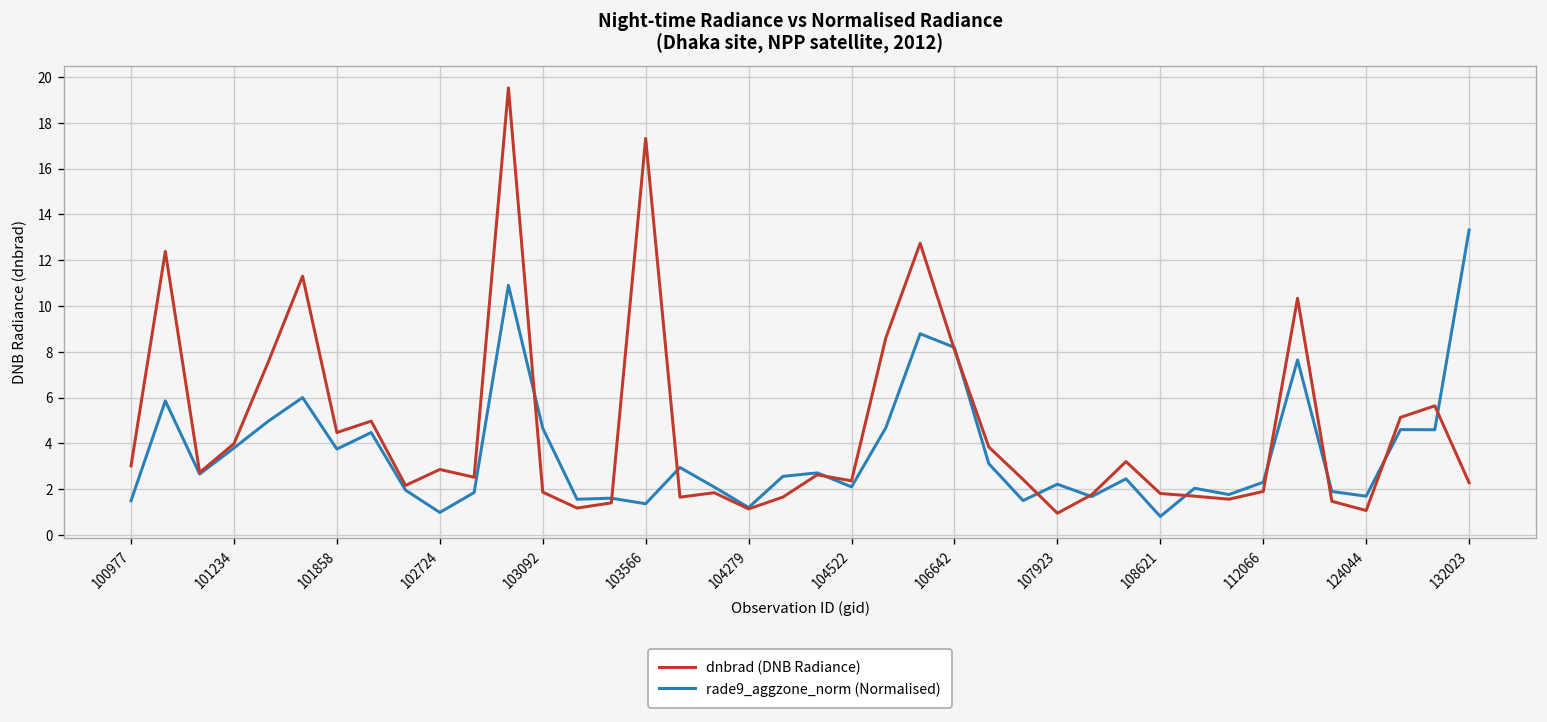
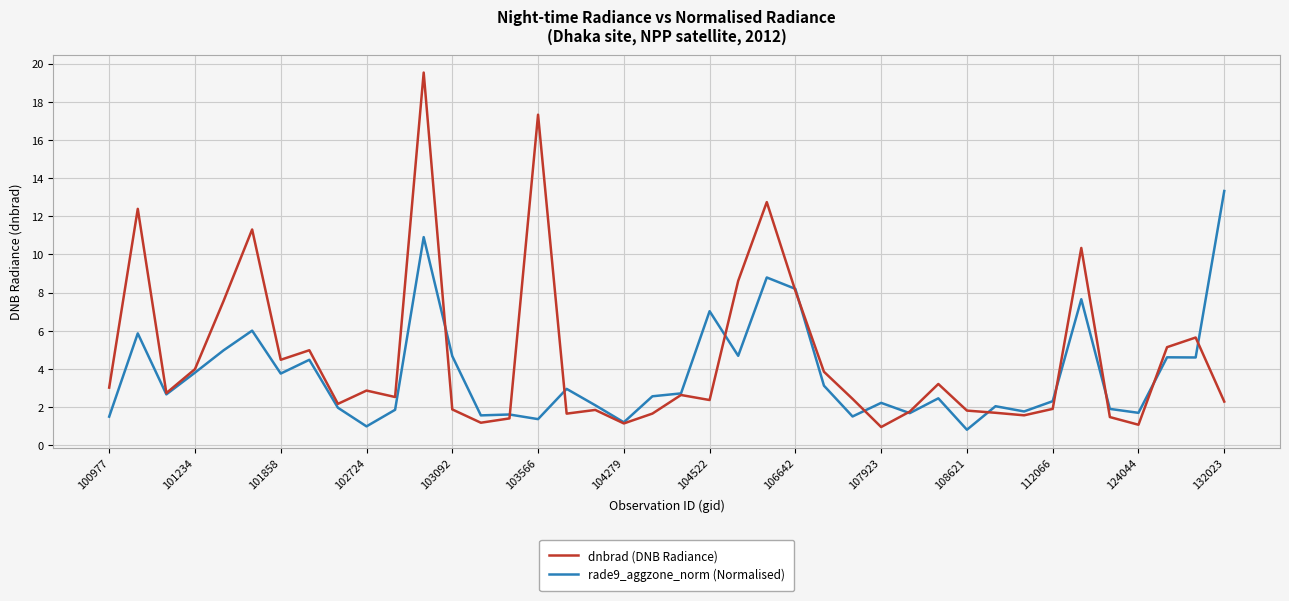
rade9_aggzone_norm (Normalised), 104522: 2.1 -> 7.0
